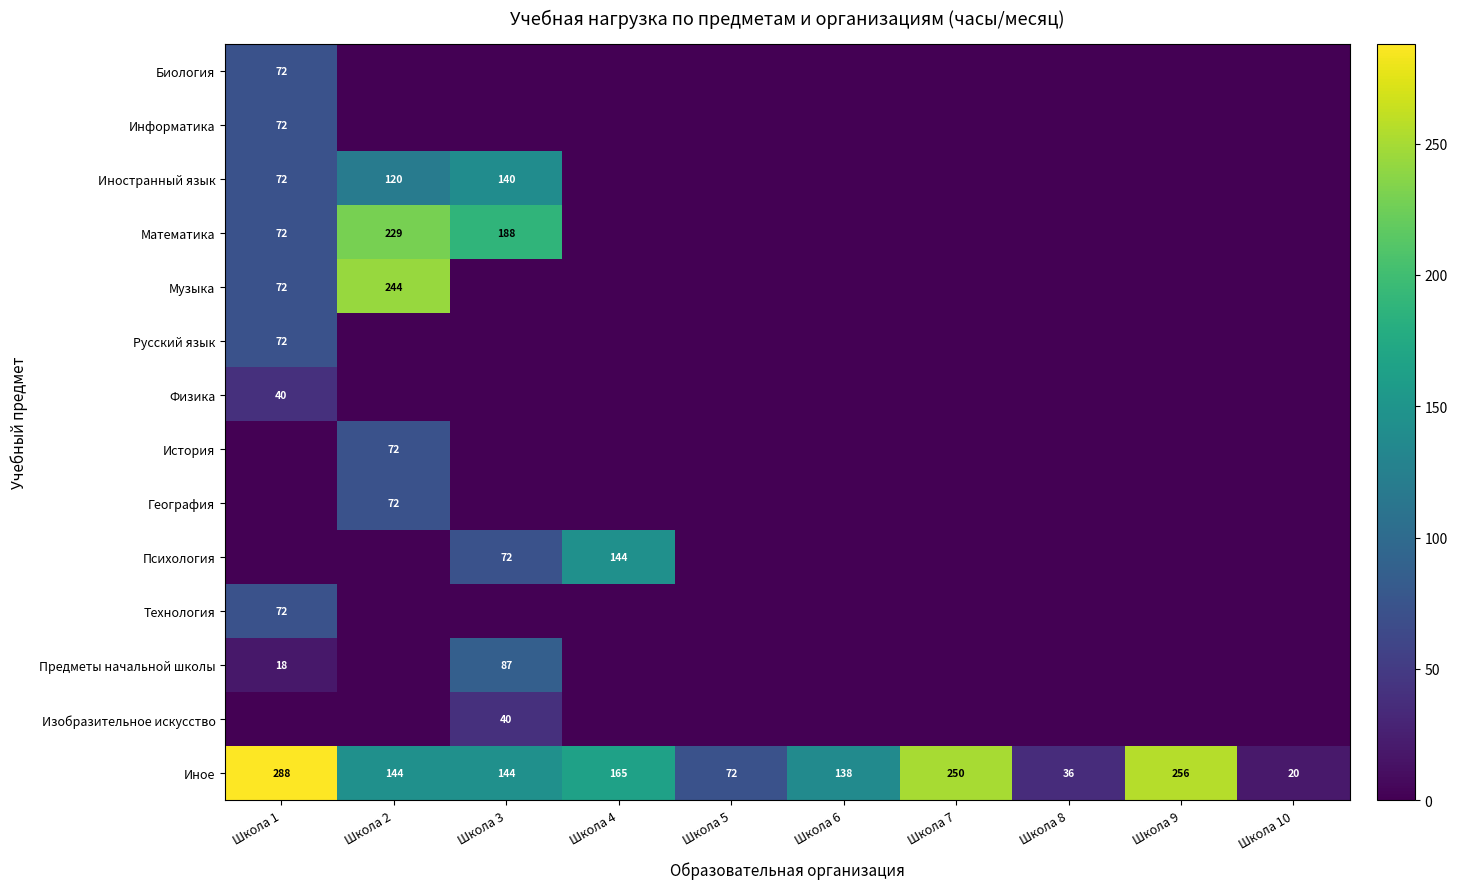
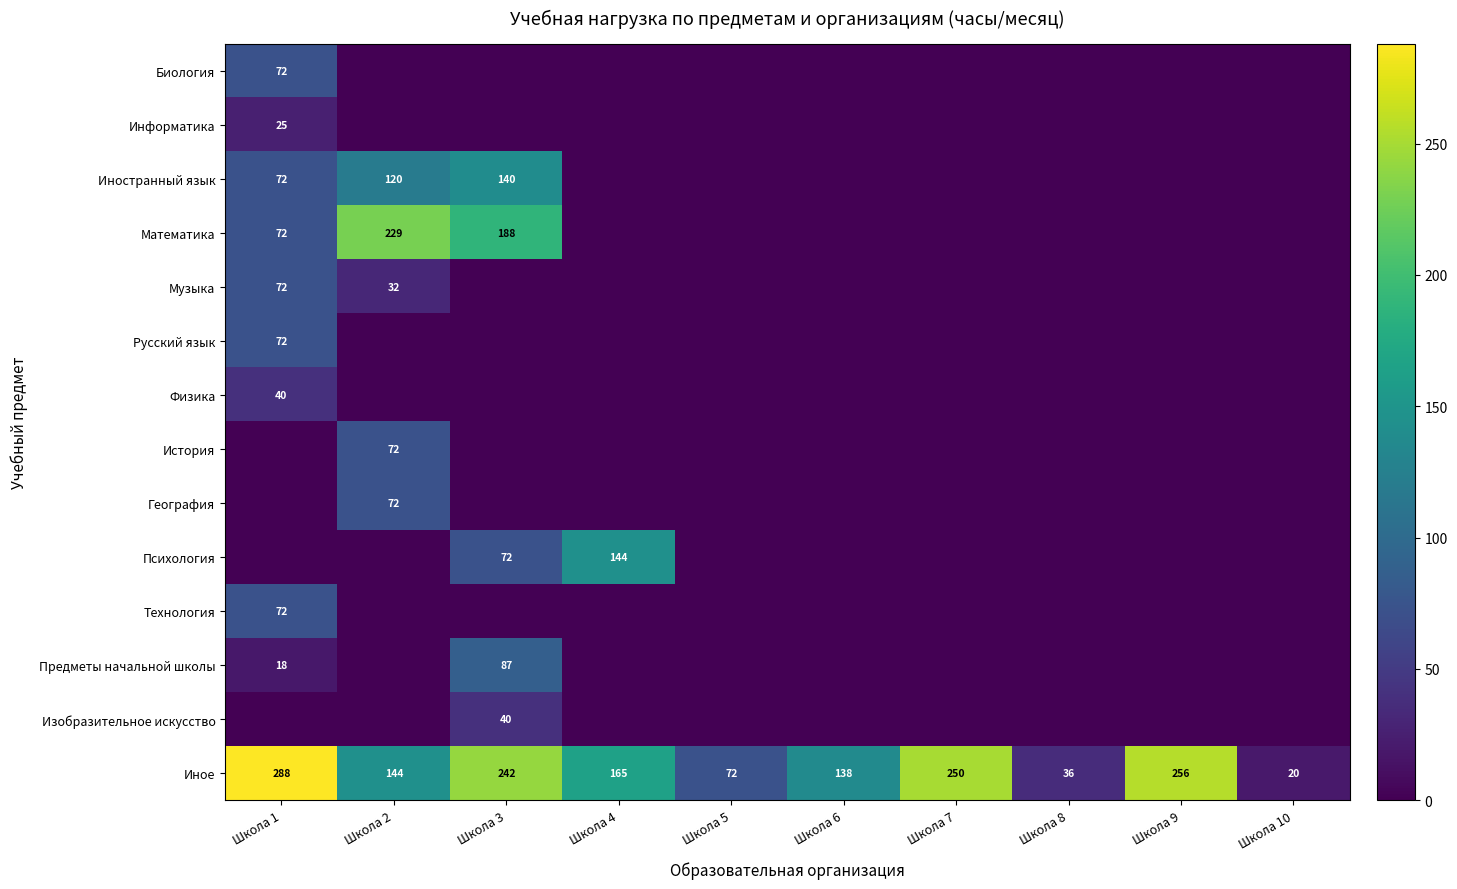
Информатика, Школа 1: 72 -> 25
Музыка, Школа 2: 244 -> 32
Иное, Школа 3: 144 -> 242
